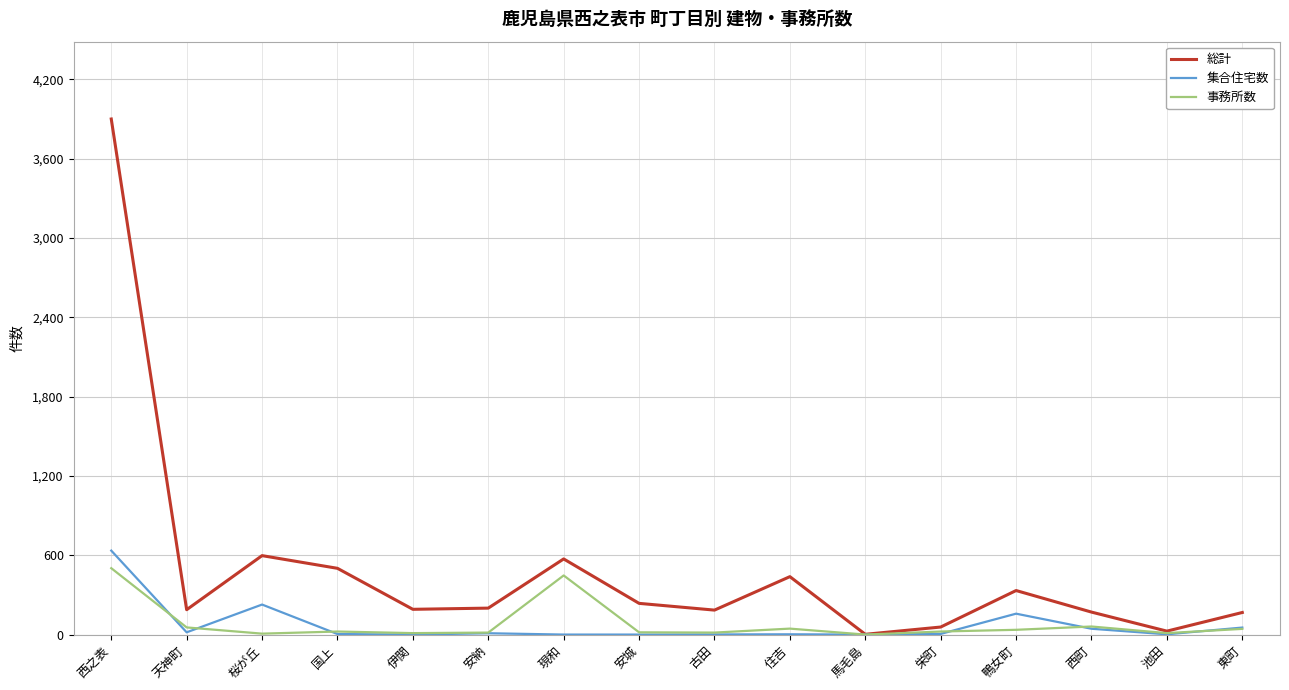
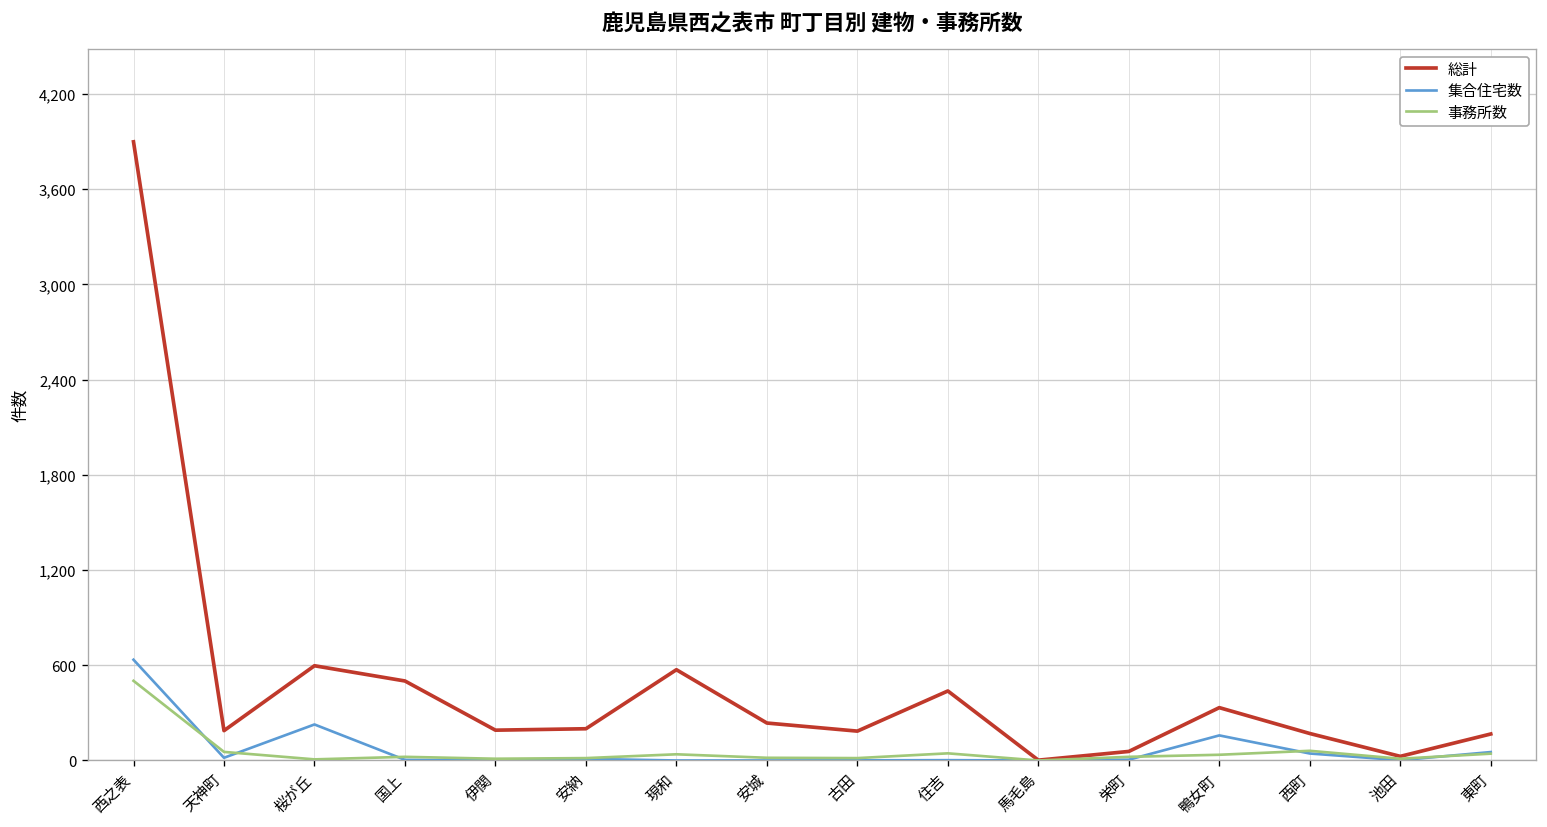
事務所数, 現和: 450 -> 40
